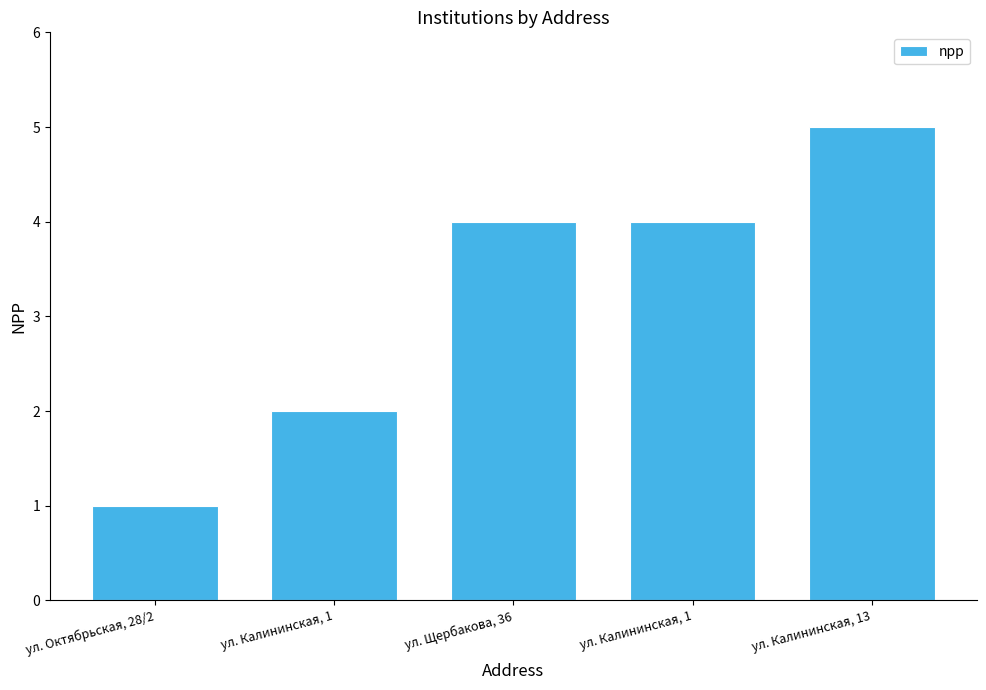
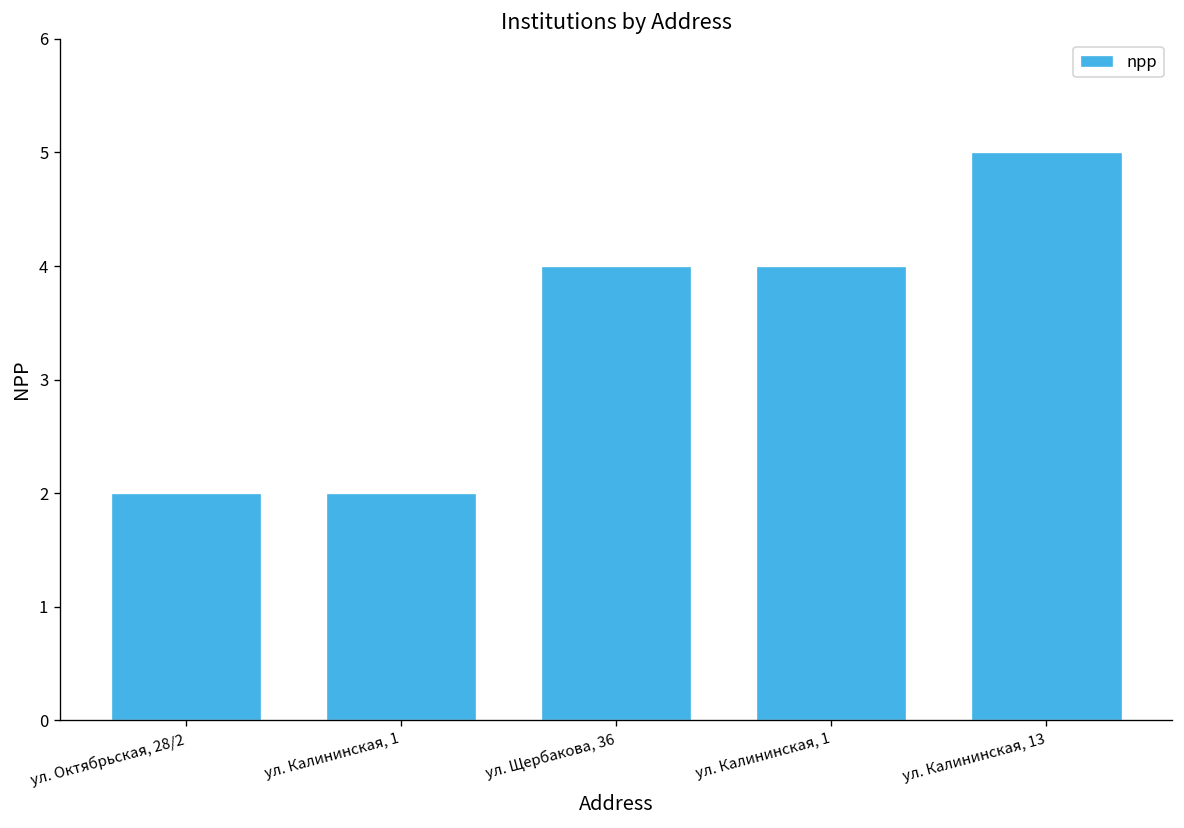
ул. Октябрьская, 28/2: 1 -> 2
